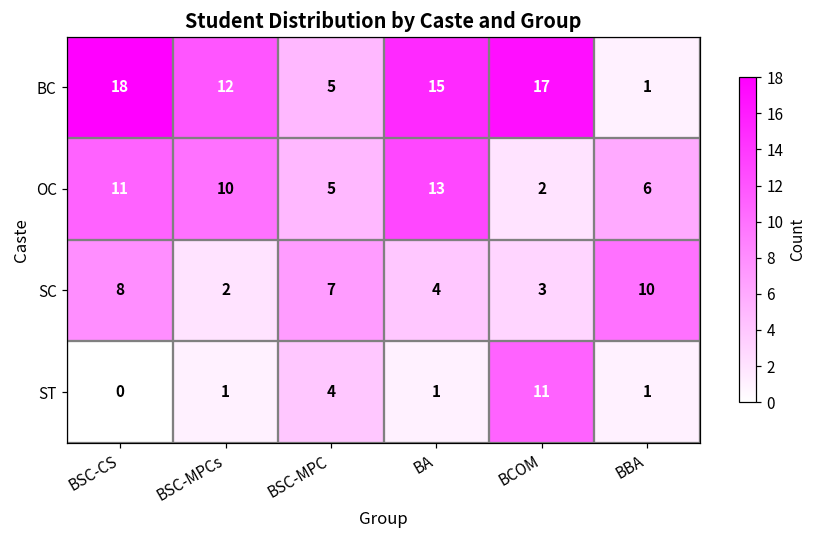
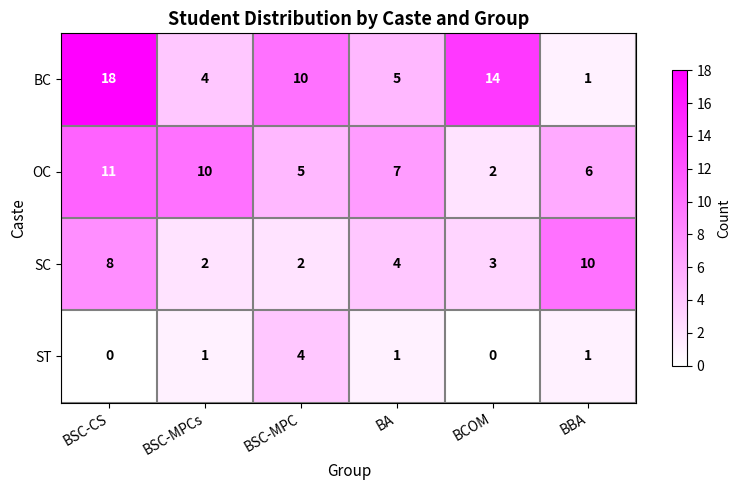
BC, BSC-MPCs: 12 -> 4
BC, BSC-MPC: 5 -> 10
BC, BA: 15 -> 5
BC, BCOM: 17 -> 14
OC, BA: 13 -> 7
SC, BSC-MPC: 7 -> 2
ST, BCOM: 11 -> 0
